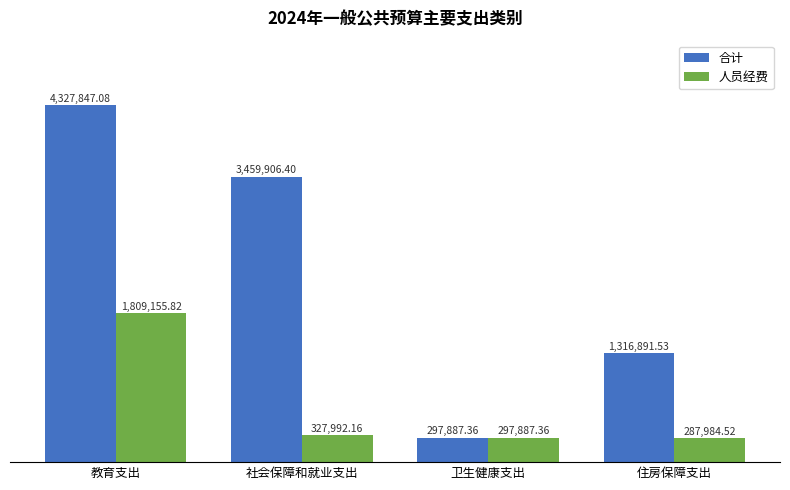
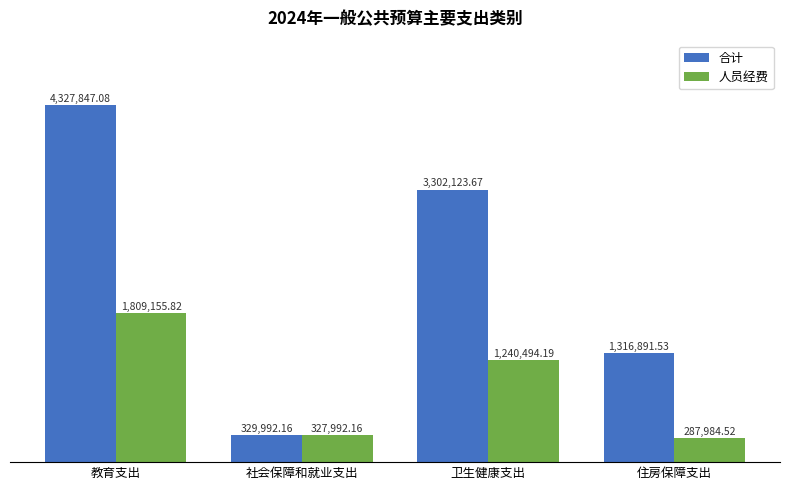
合计, 社会保障和就业支出: 3,459,906.40 -> 329,992.16
合计, 卫生健康支出: 297,887.36 -> 3,302,123.67
人员经费, 卫生健康支出: 297,887.36 -> 1,240,494.19
